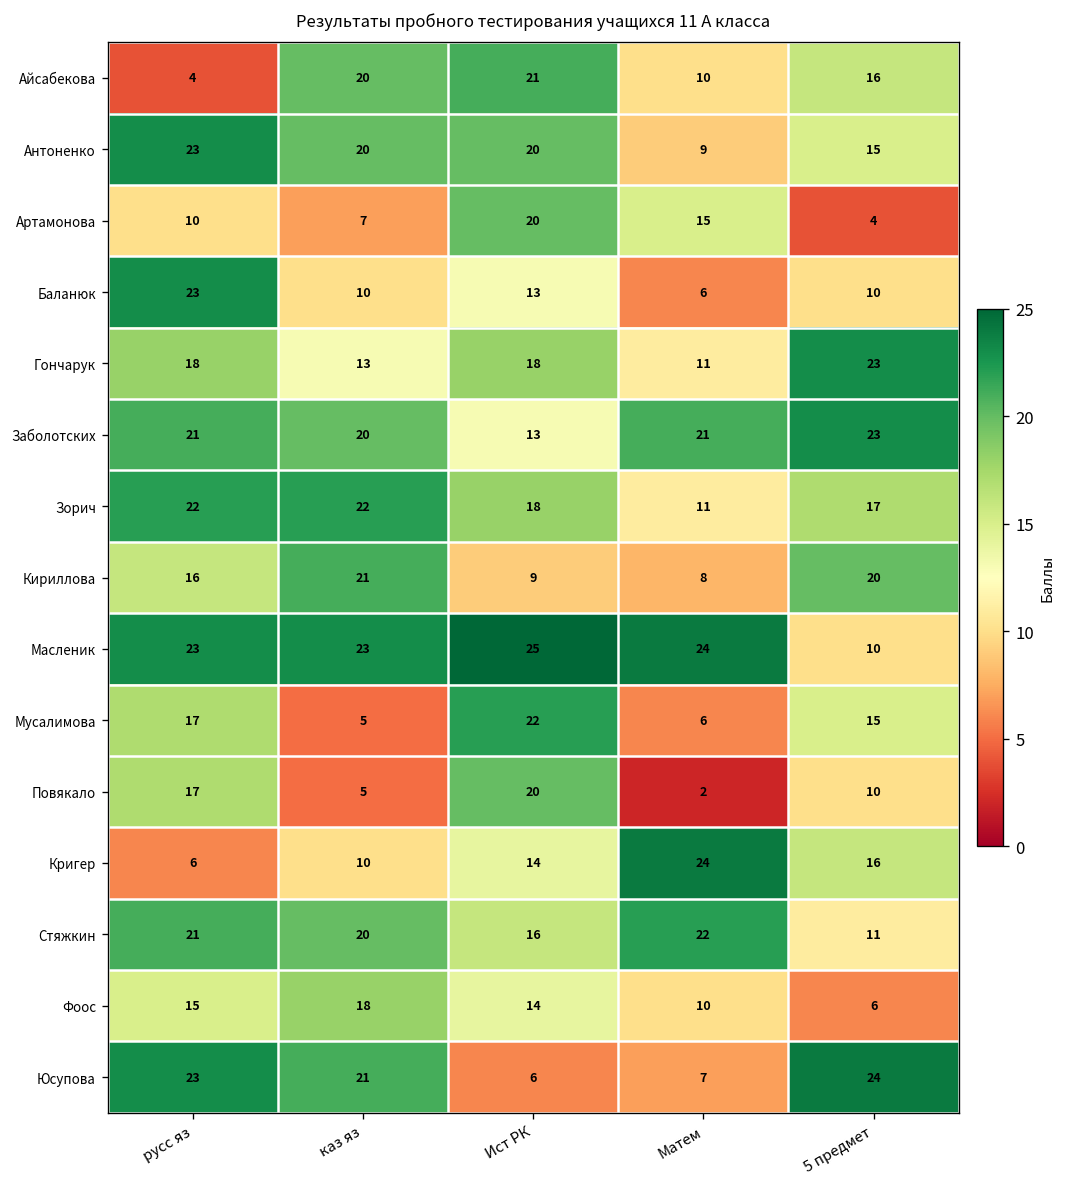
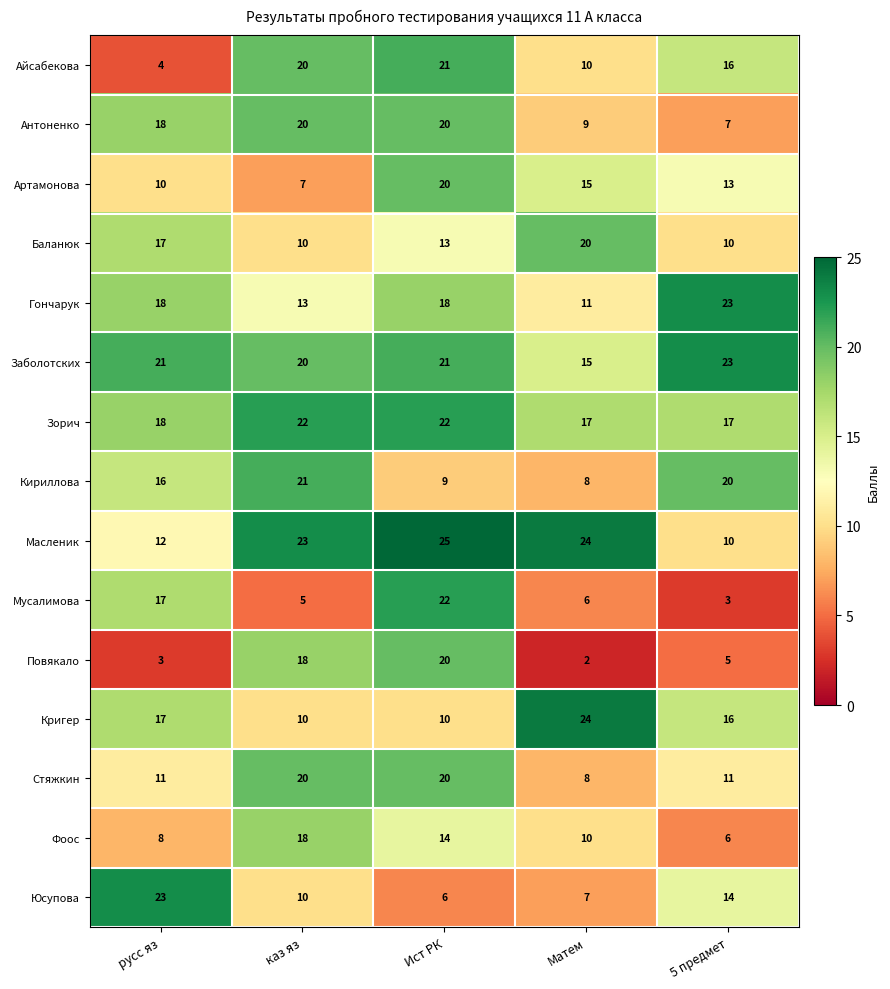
Антоненко, русс яз: 23 -> 18
Антоненко, 5 предмет: 15 -> 7
Артамонова, 5 предмет: 4 -> 13
Баланюк, русс яз: 23 -> 17
Баланюк, Матем: 6 -> 20
Заболотских, Ист РК: 13 -> 21
Заболотских, Матем: 21 -> 15
Зорич, русс яз: 22 -> 18
Зорич, Ист РК: 18 -> 22
Зорич, Матем: 11 -> 17
Масленик, русс яз: 23 -> 12
Мусалимова, 5 предмет: 15 -> 3
Повякало, русс яз: 17 -> 3
Повякало, каз яз: 5 -> 18
Повякало, 5 предмет: 10 -> 5
Кригер, русс яз: 6 -> 17
Кригер, Ист РК: 14 -> 10
Стяжкин, русс яз: 21 -> 11
Стяжкин, Ист РК: 16 -> 20
Стяжкин, Матем: 22 -> 8
Фоос, русс яз: 15 -> 8
Юсупова, каз яз: 21 -> 10
Юсупова, 5 предмет: 24 -> 14
